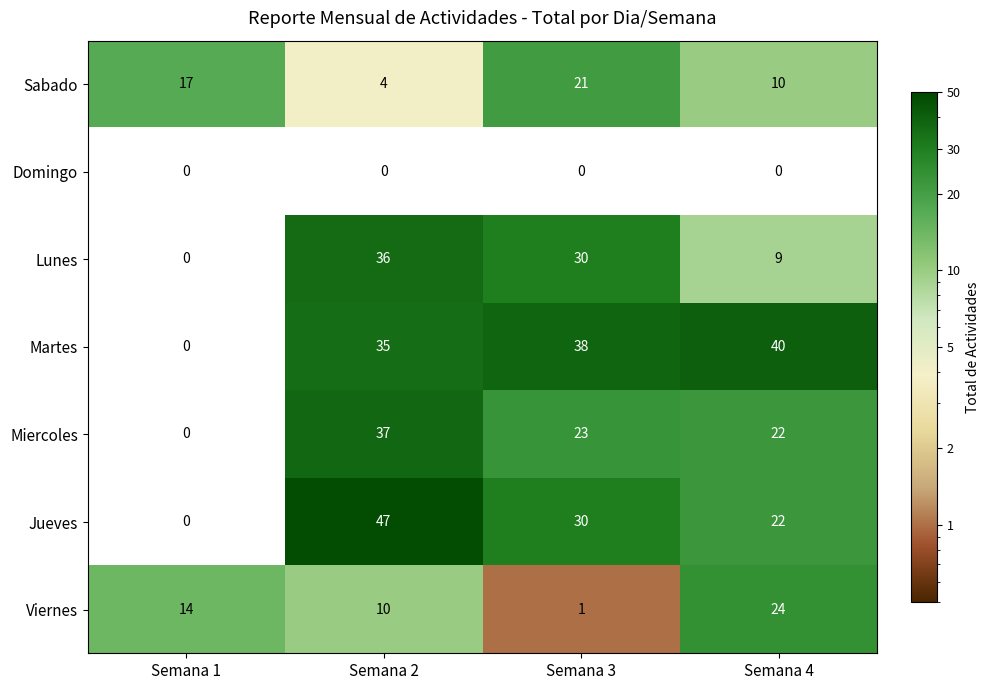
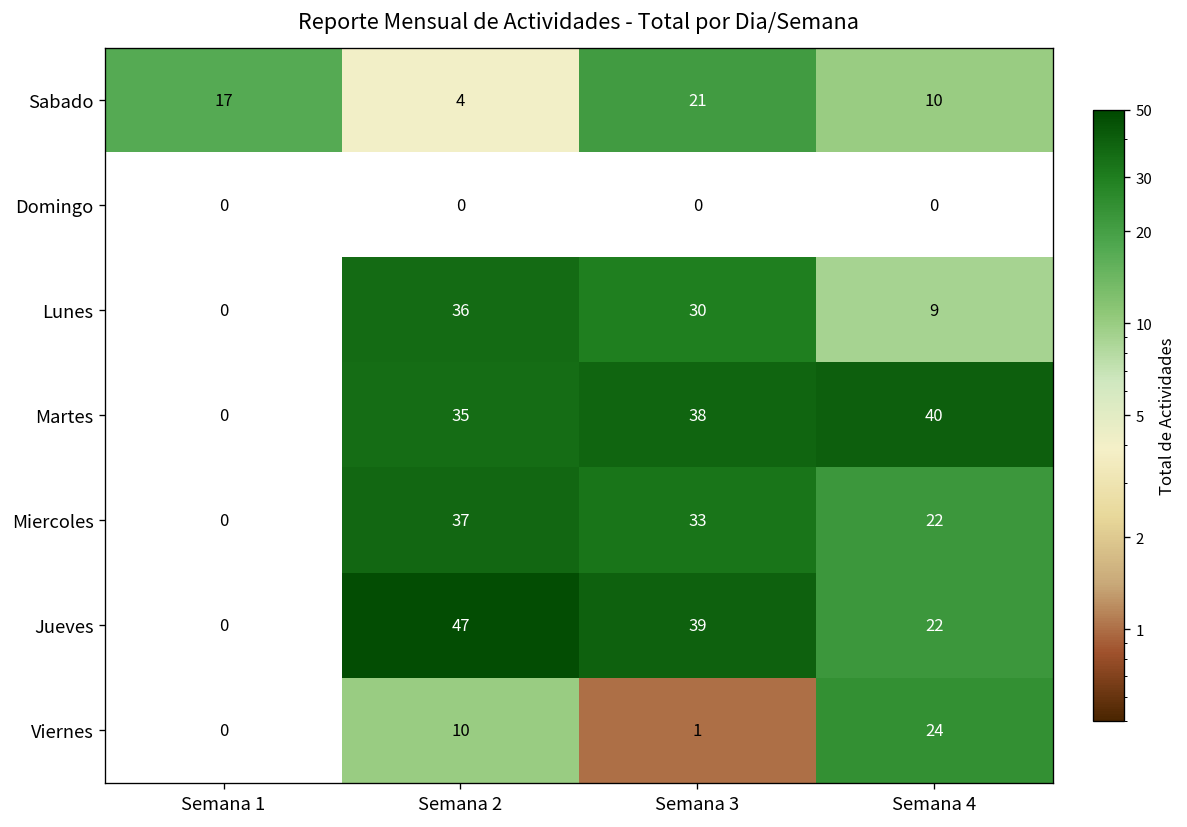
Miercoles, Semana 3: 23 -> 33
Jueves, Semana 3: 30 -> 39
Viernes, Semana 1: 14 -> 0
